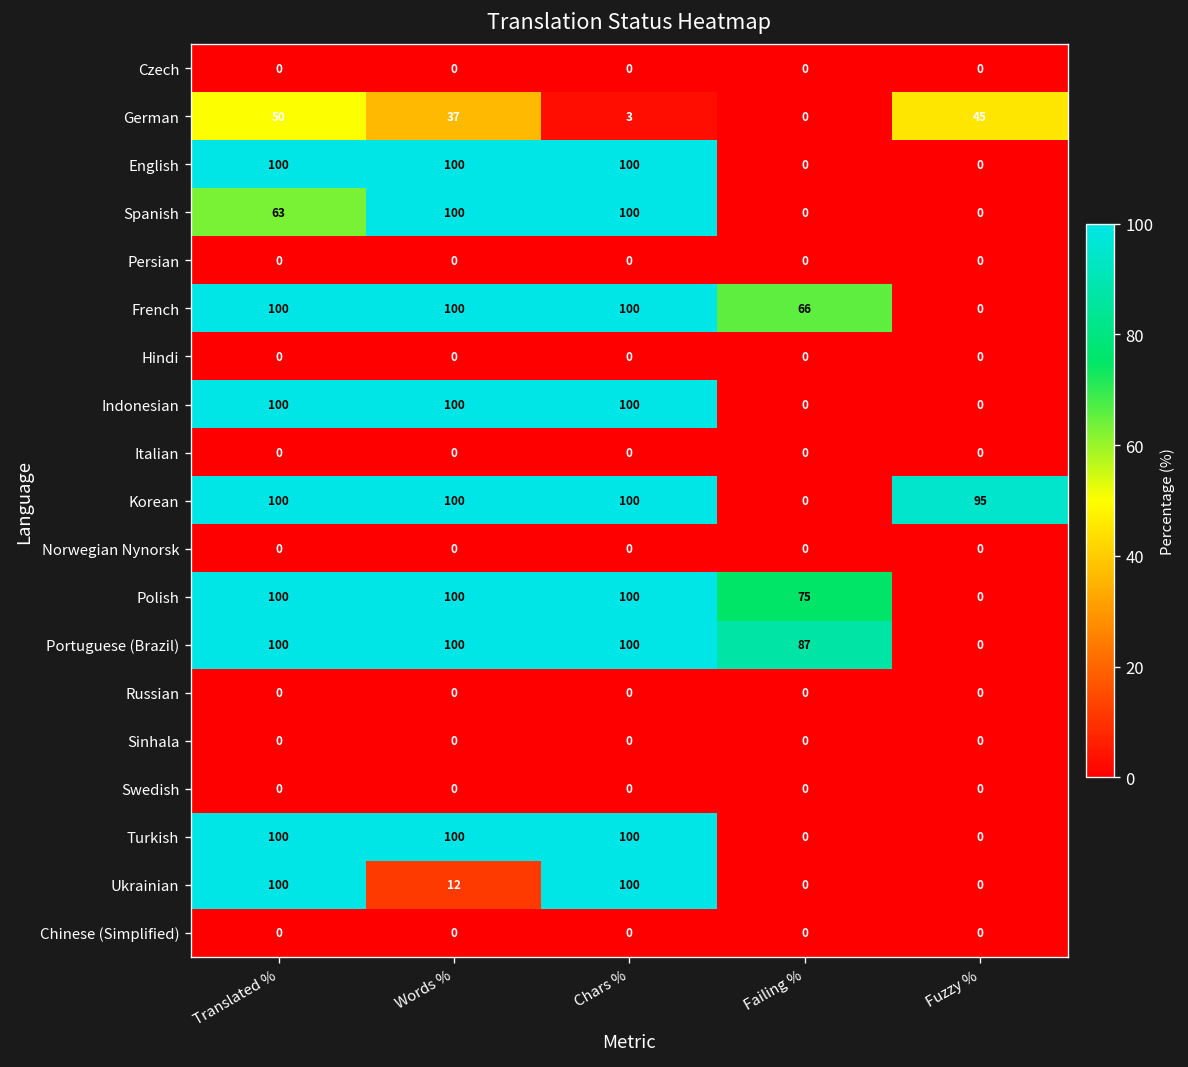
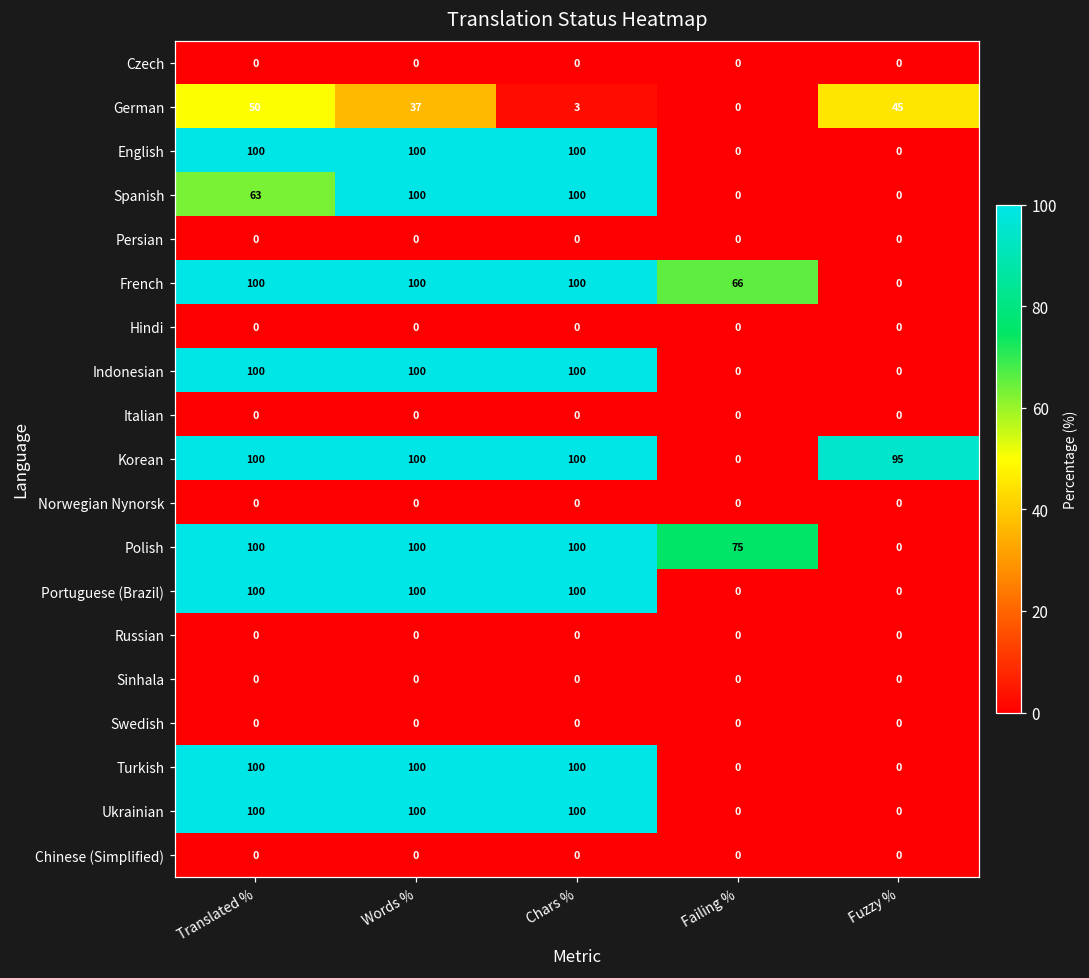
Portuguese (Brazil), Failing %: 87 -> 0
Ukrainian, Words %: 12 -> 100
